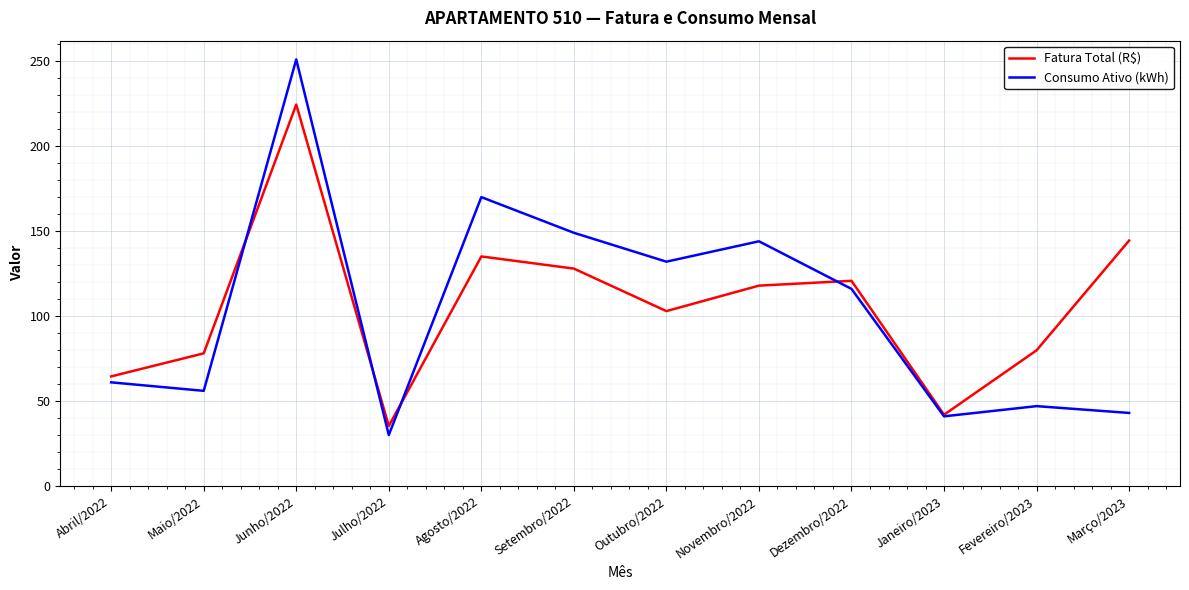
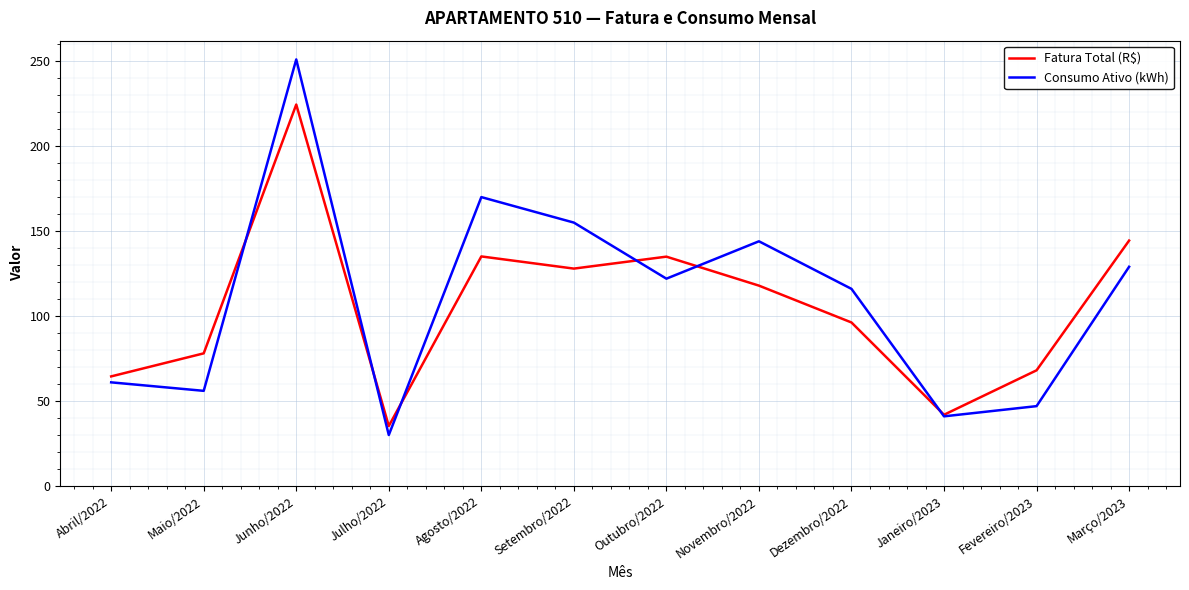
Consumo Ativo (kWh), Setembro/2022: 149 -> 155
Fatura Total (R$), Outubro/2022: 103 -> 135
Consumo Ativo (kWh), Outubro/2022: 132 -> 122
Fatura Total (R$), Dezembro/2022: 121 -> 96
Fatura Total (R$), Fevereiro/2023: 80 -> 68
Consumo Ativo (kWh), Março/2023: 43 -> 129
